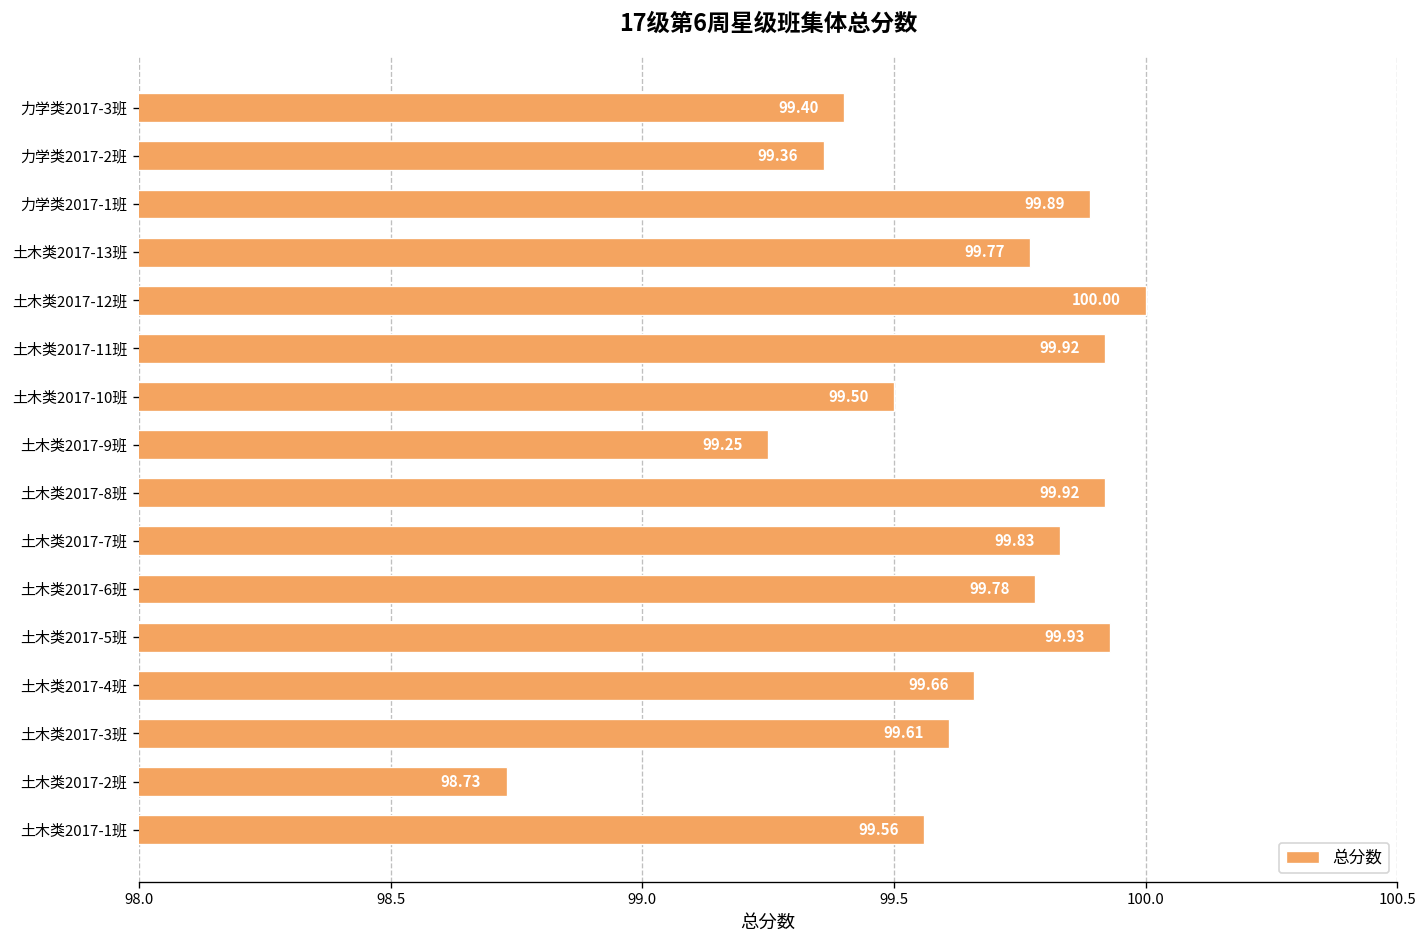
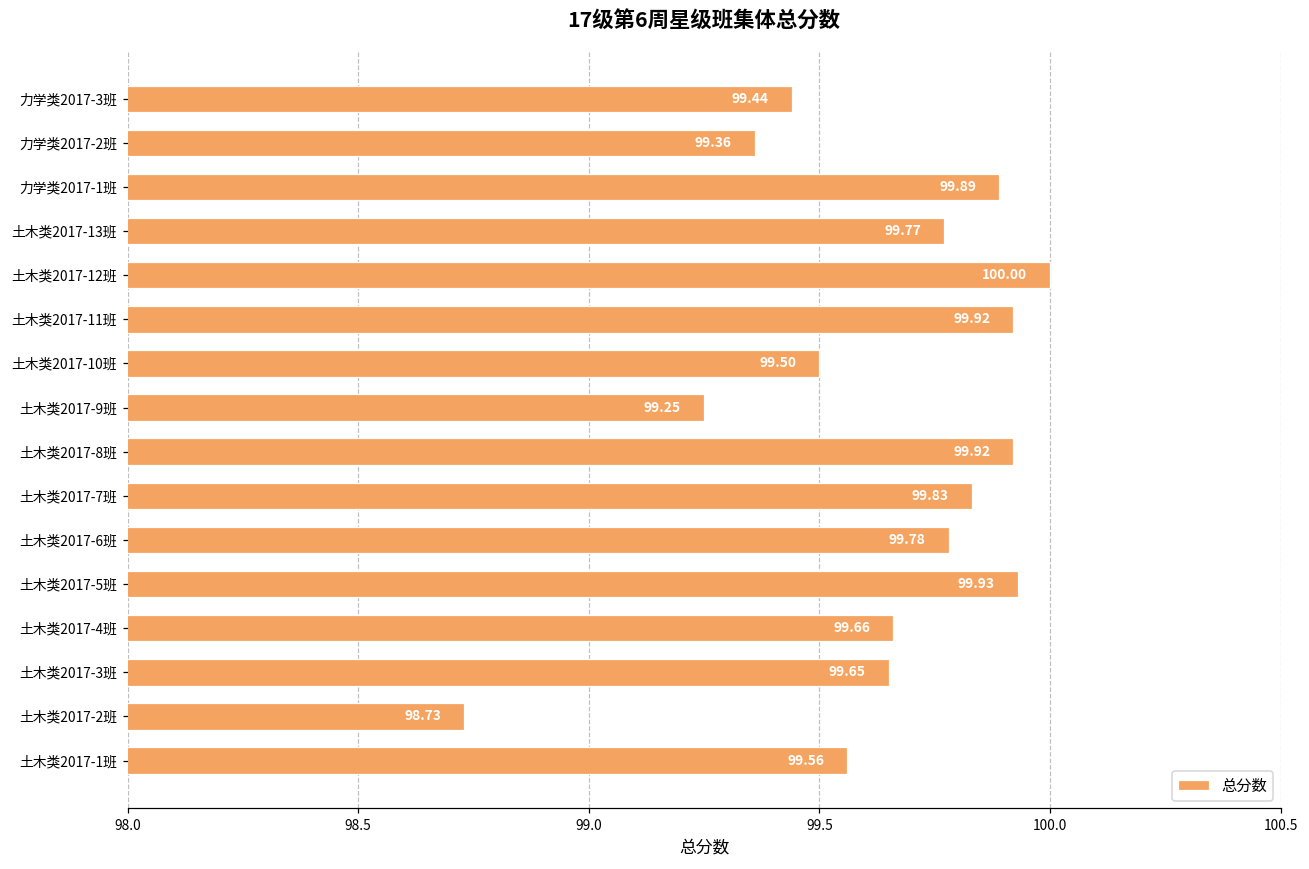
力学类2017-3班: 99.40 -> 99.44
土木类2017-3班: 99.61 -> 99.65
